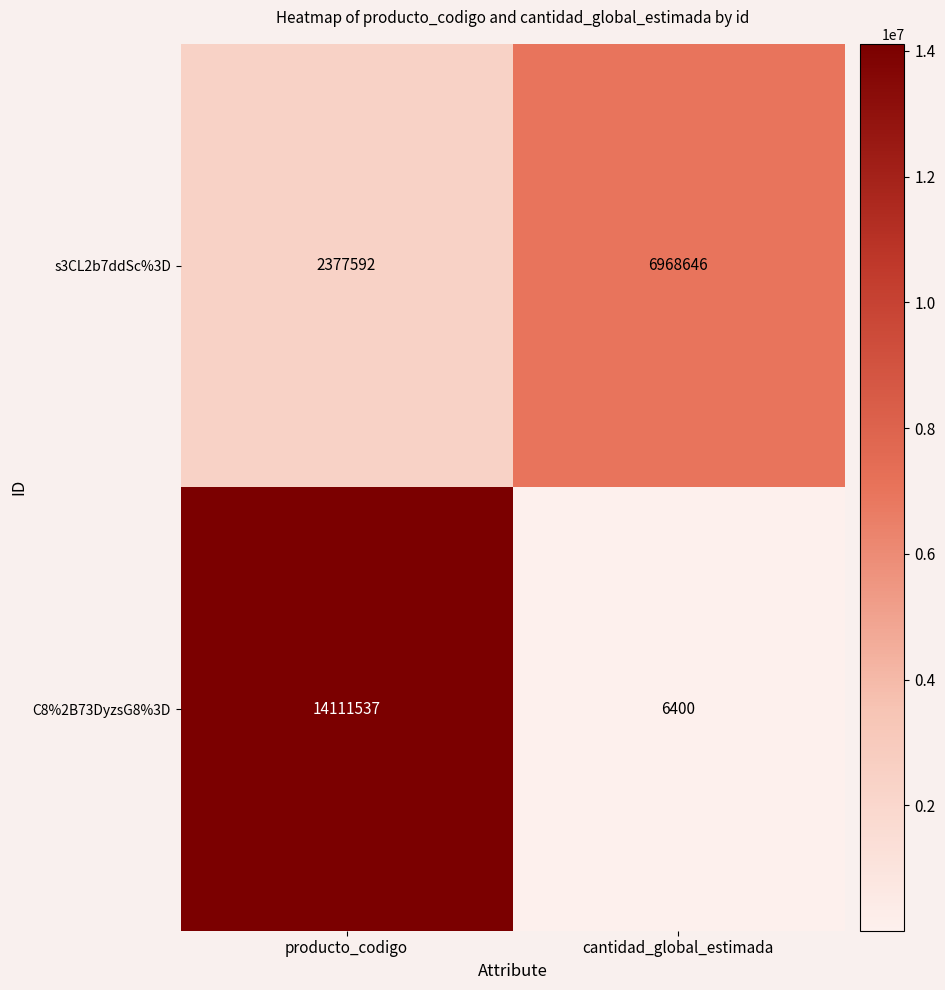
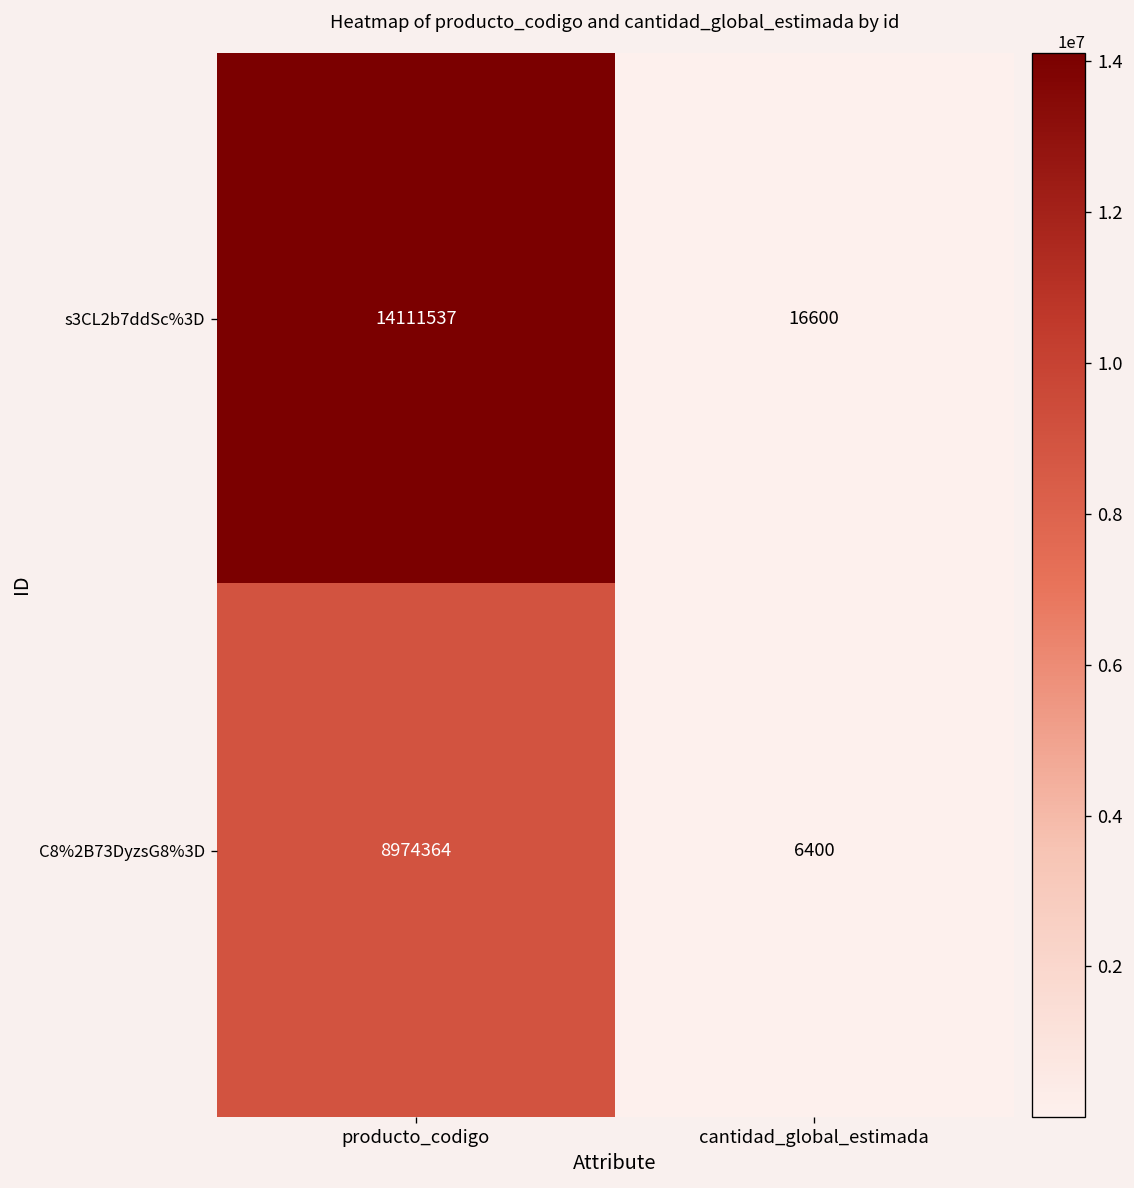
s3CL2b7ddSc%3D, producto_codigo: 2377592 -> 14111537
s3CL2b7ddSc%3D, cantidad_global_estimada: 6968646 -> 16600
C8%2B73DyzsG8%3D, producto_codigo: 14111537 -> 8974364
